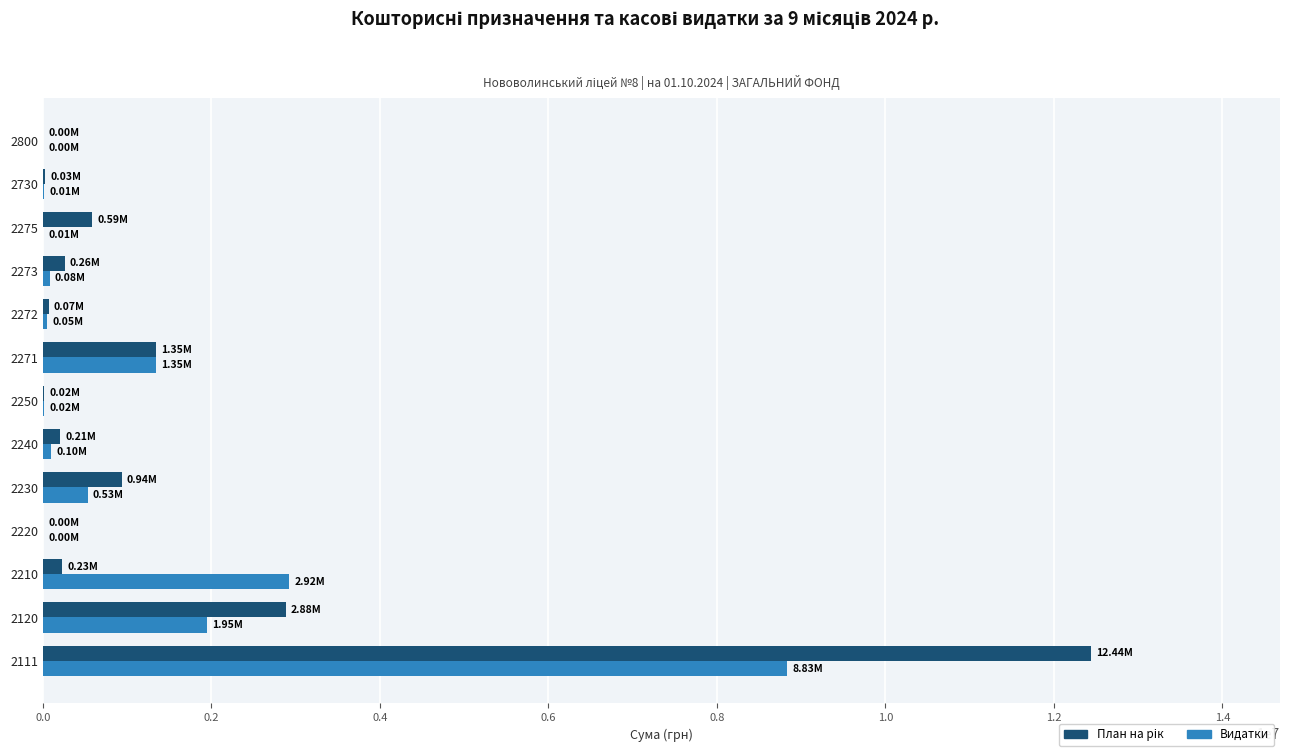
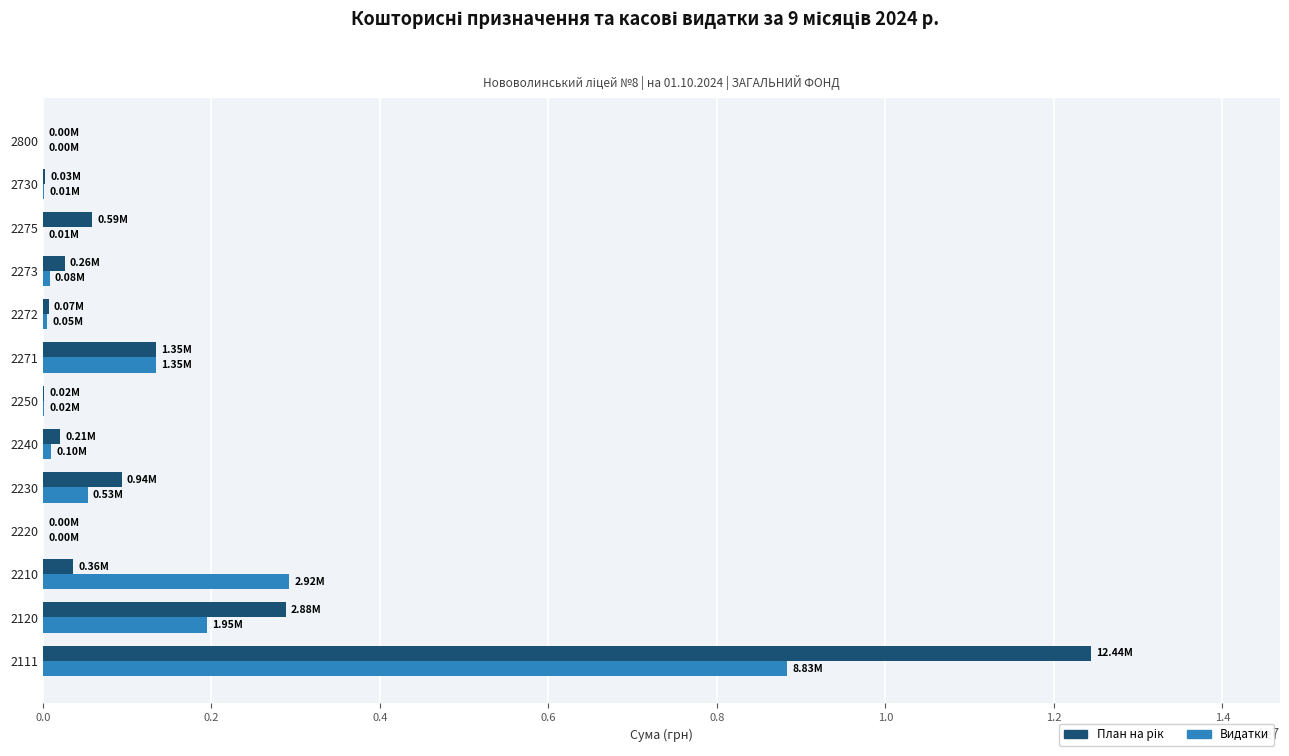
План на рік, 2210: 0.23M -> 0.36M
